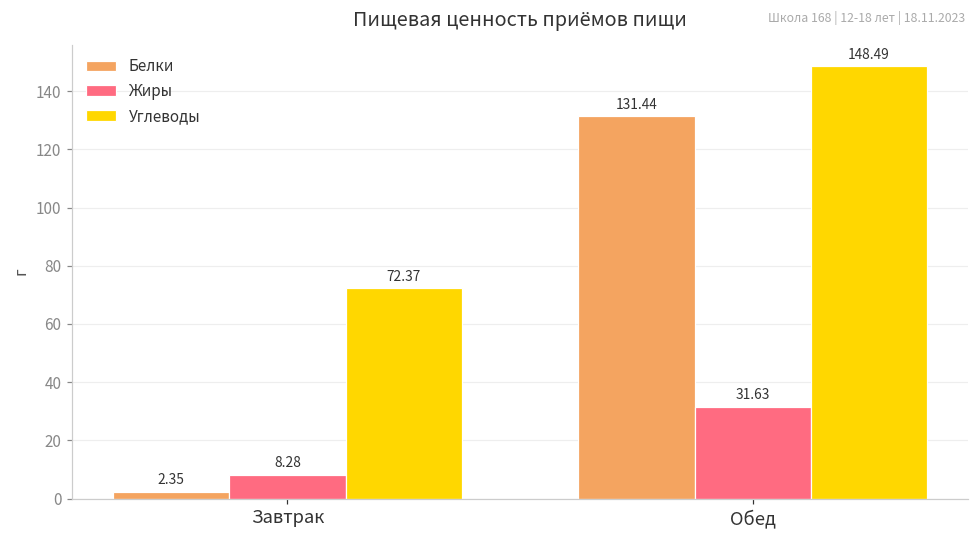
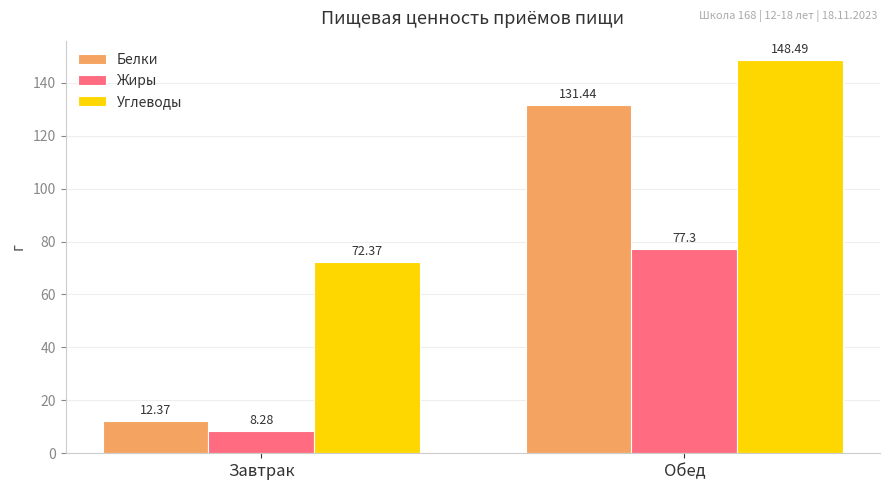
Белки, Завтрак: 2.35 -> 12.37
Жиры, Обед: 31.63 -> 77.3
